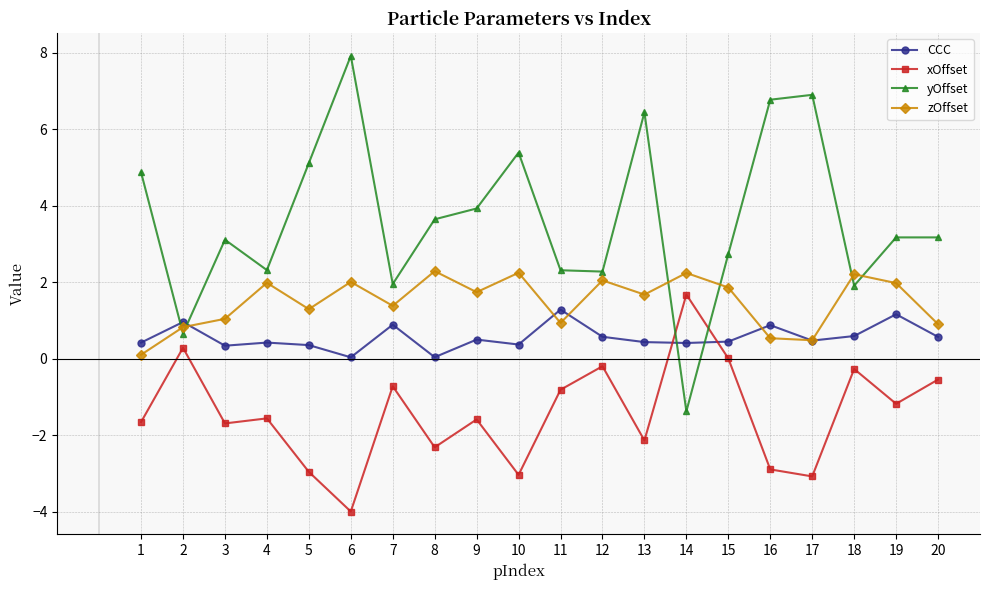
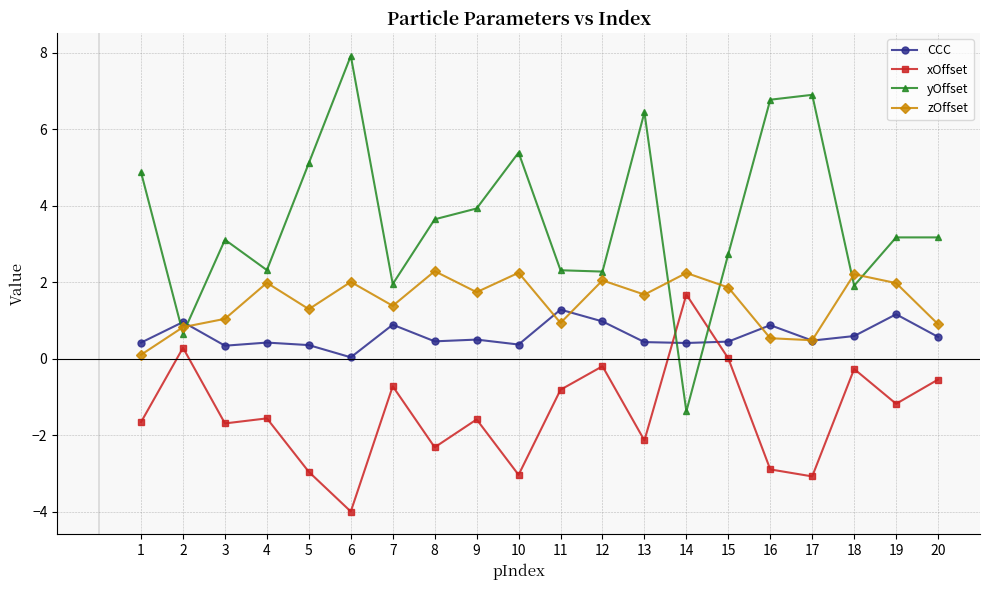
CCC, 8: 0.0 -> 0.5
CCC, 12: 0.6 -> 1.0
